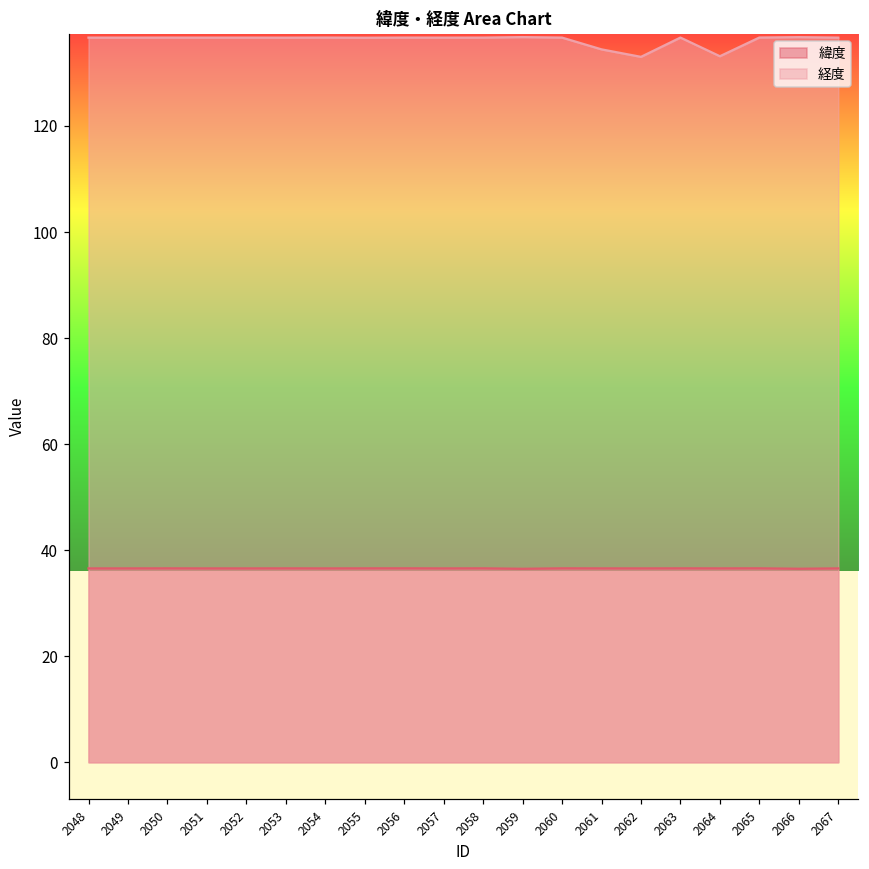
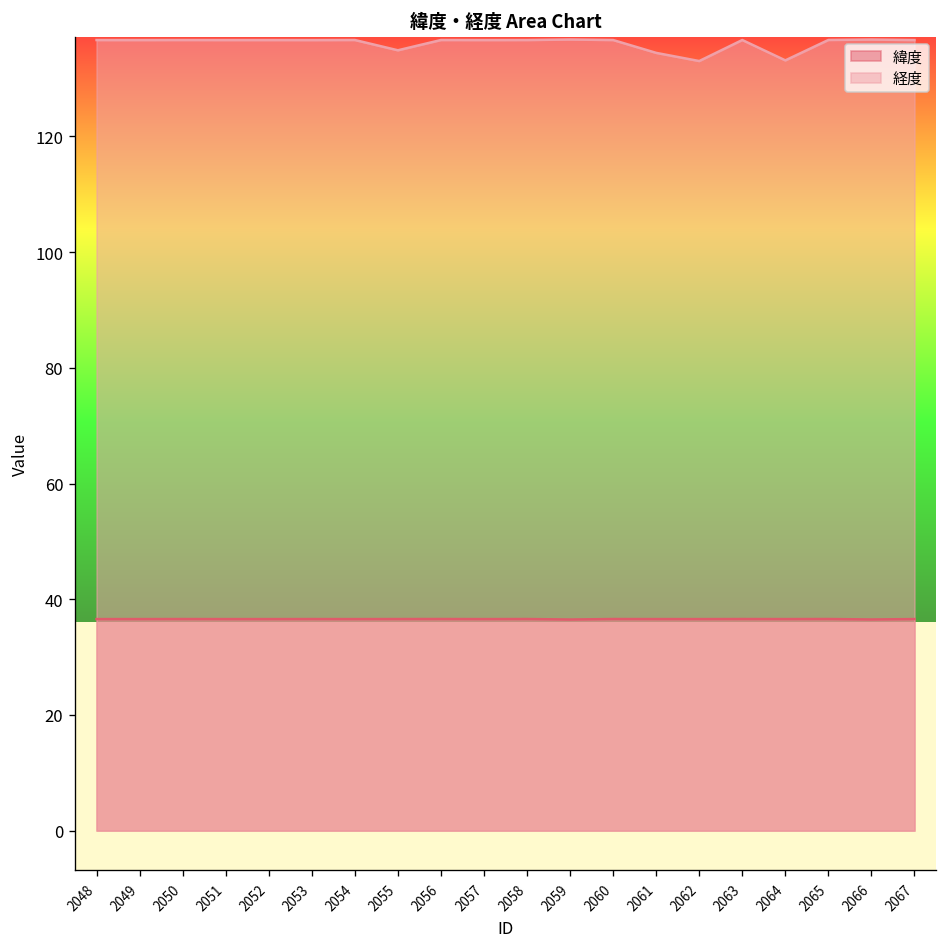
経度, 2055: 137 -> 135
